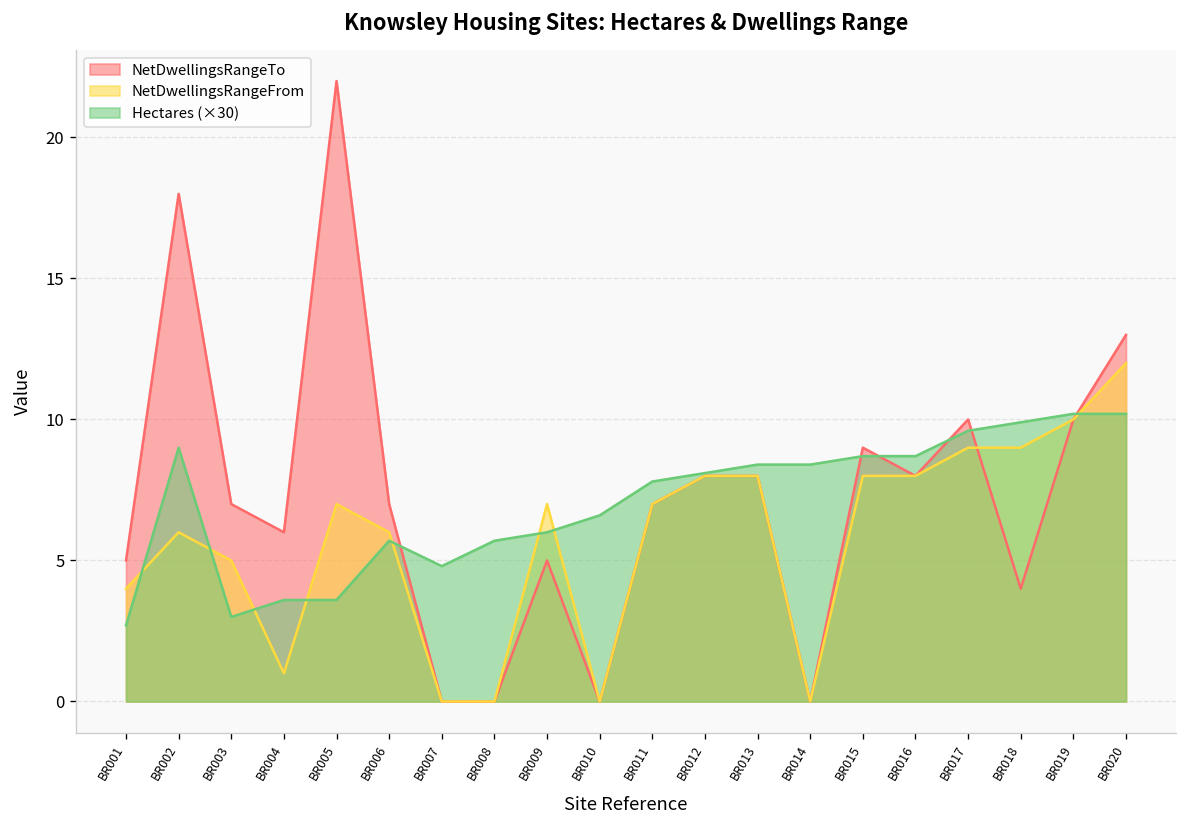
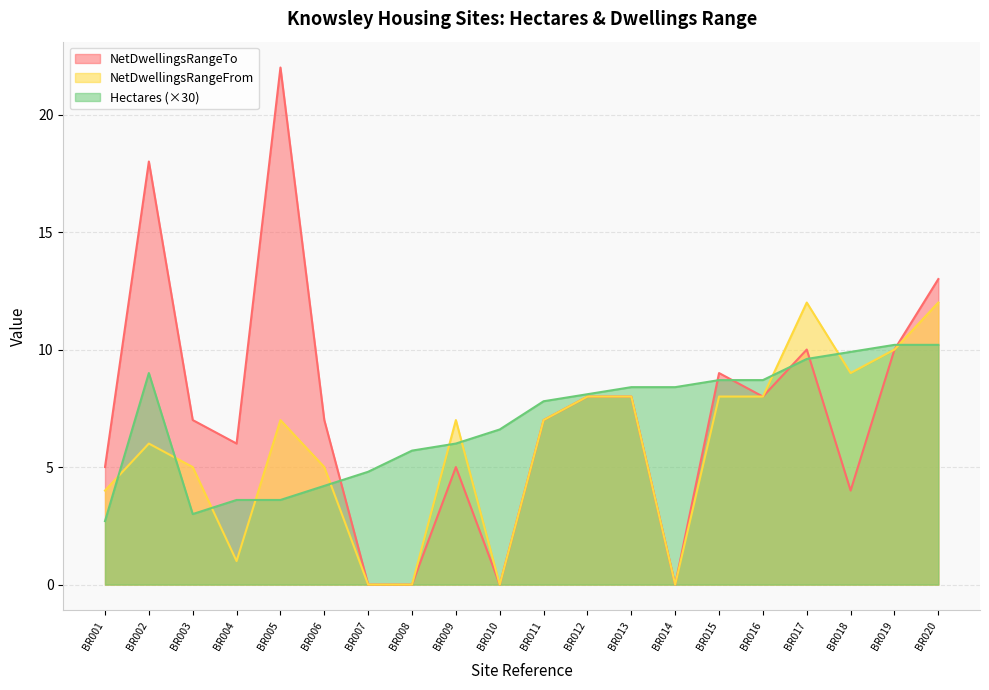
NetDwellingsRangeFrom, BR006: 6 -> 5
Hectares (×30), BR006: 5.7 -> 4.2
NetDwellingsRangeFrom, BR017: 9 -> 12
